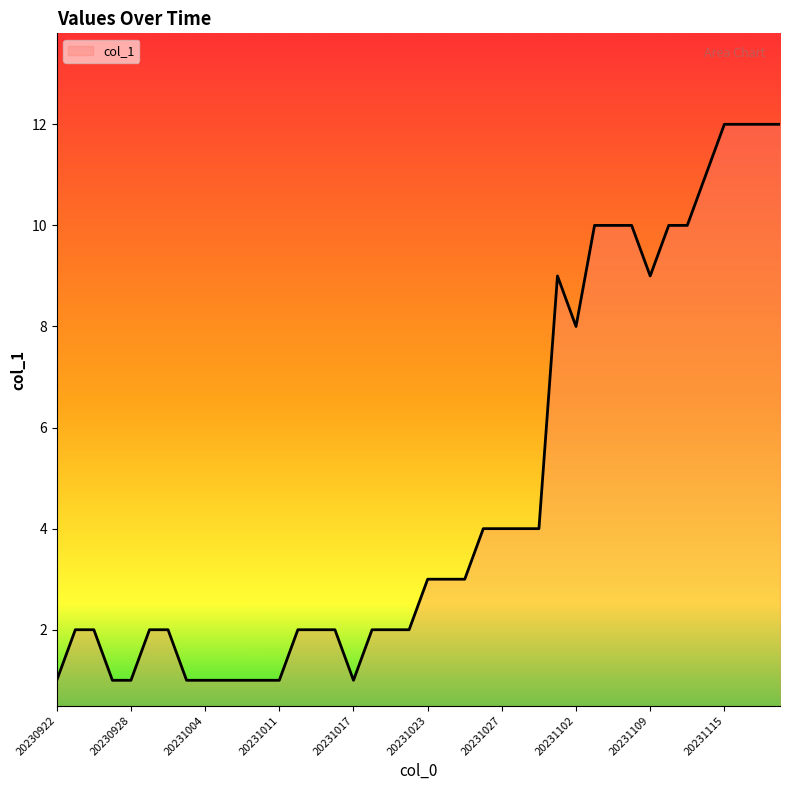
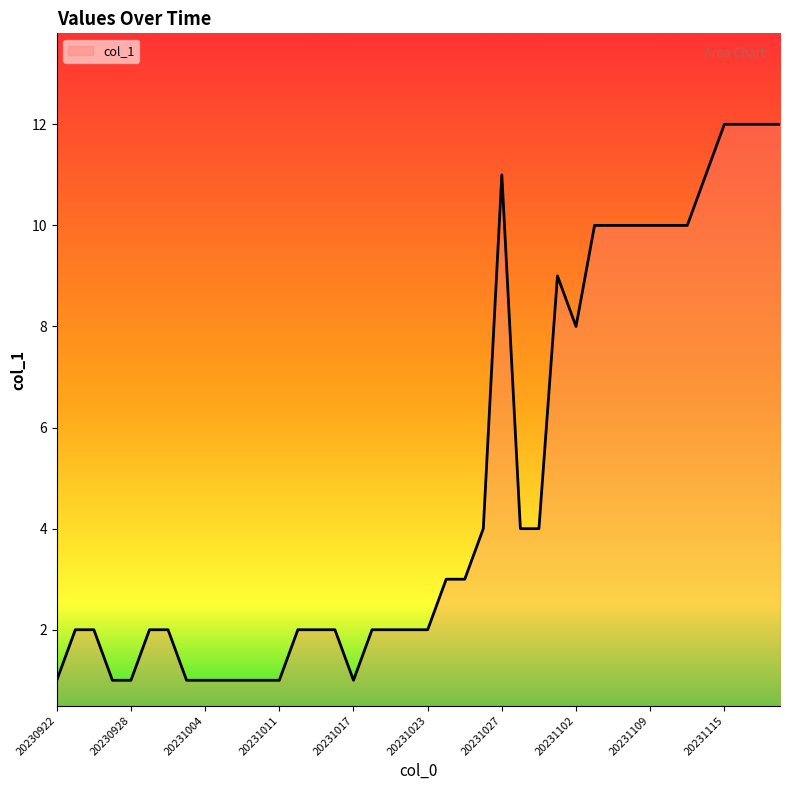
20231023: 3 -> 2
20231027: 4 -> 11
20231109: 9 -> 10
